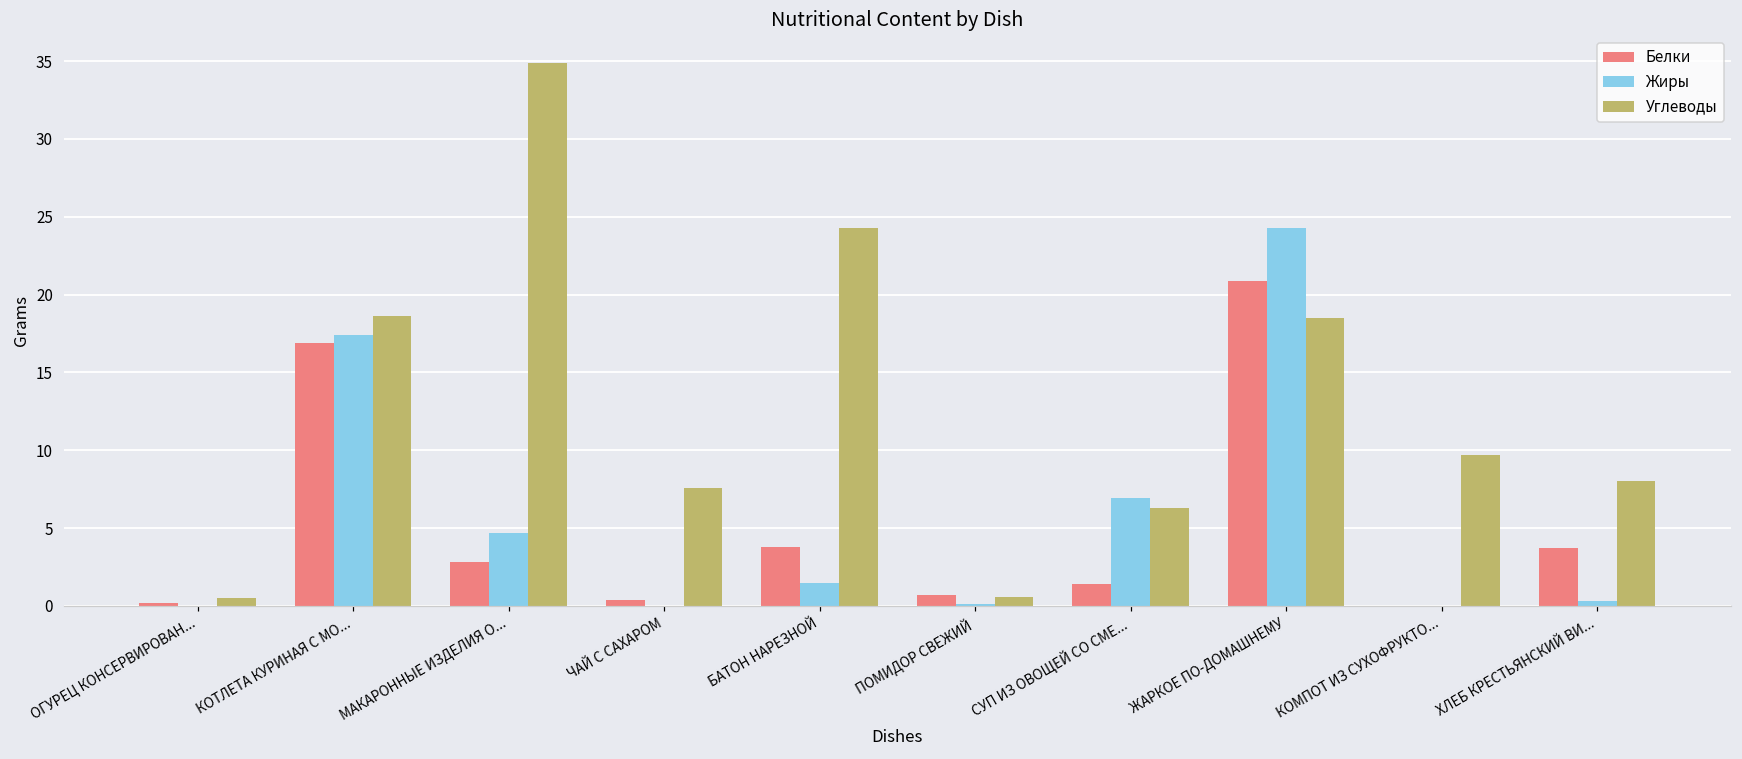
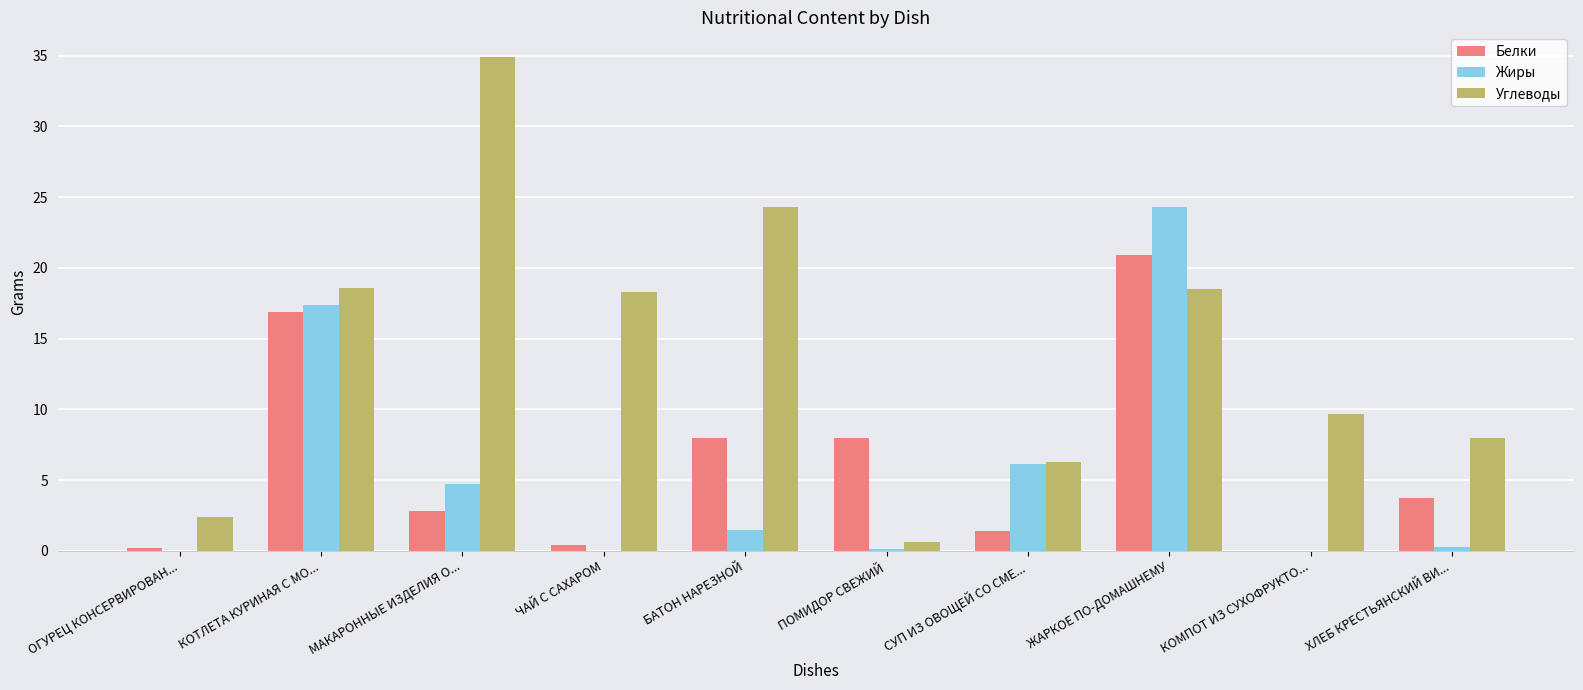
Углеводы, ОГУРЕЦ КОНСЕРВИРОВАН...: 0.5 -> 2.4
Углеводы, ЧАЙ С САХАРОМ: 7.6 -> 18.3
Белки, БАТОН НАРЕЗНОЙ: 3.8 -> 8.0
Белки, ПОМИДОР СВЕЖИЙ: 0.7 -> 8.0
Жиры, СУП ИЗ ОВОЩЕЙ СО СМЕ...: 6.9 -> 6.1
